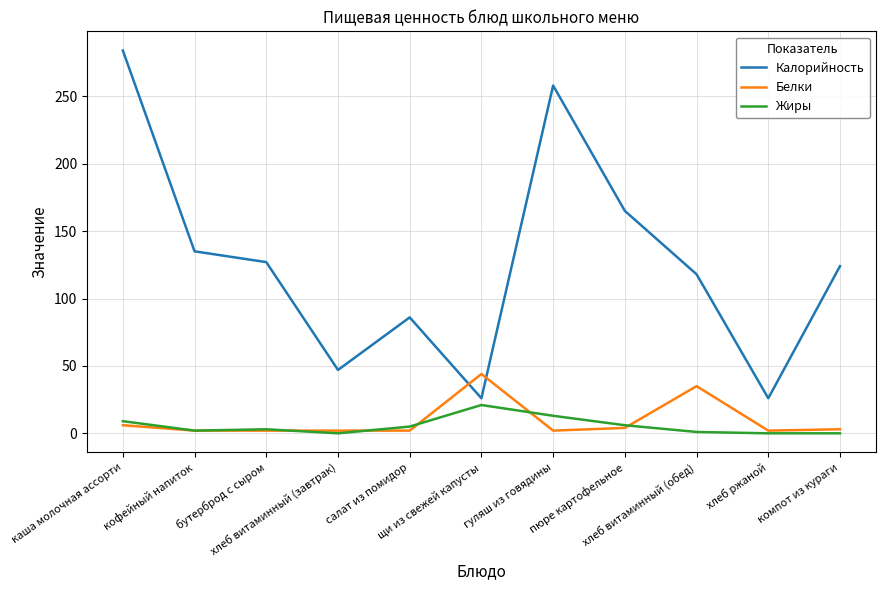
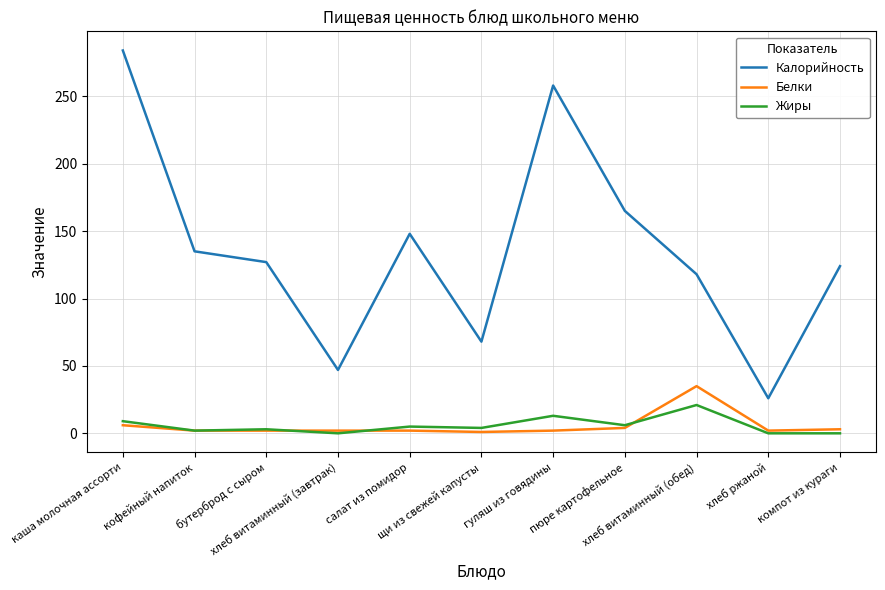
Калорийность, салат из помидор: 86 -> 148
Калорийность, щи из свежей капусты: 26 -> 68
Белки, щи из свежей капусты: 44 -> 1
Жиры, щи из свежей капусты: 21 -> 4
Жиры, хлеб витаминный (обед): 1 -> 21
